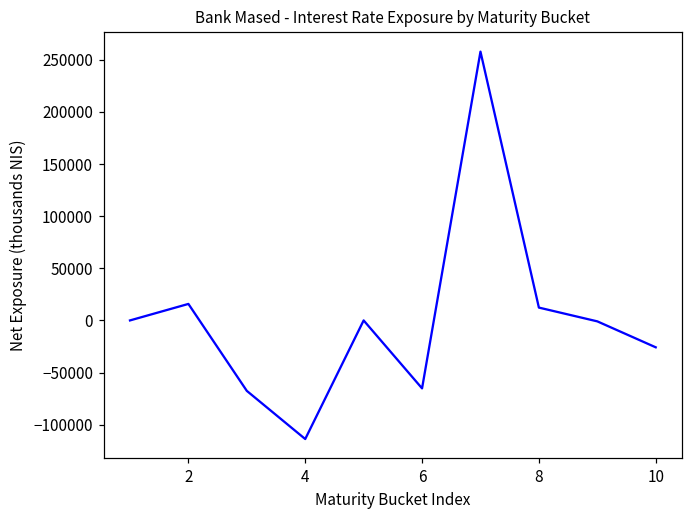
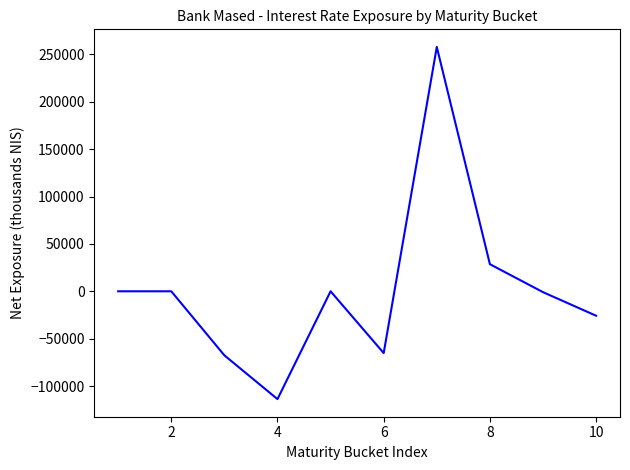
2: 20000 -> 0
8: 10000 -> 30000
